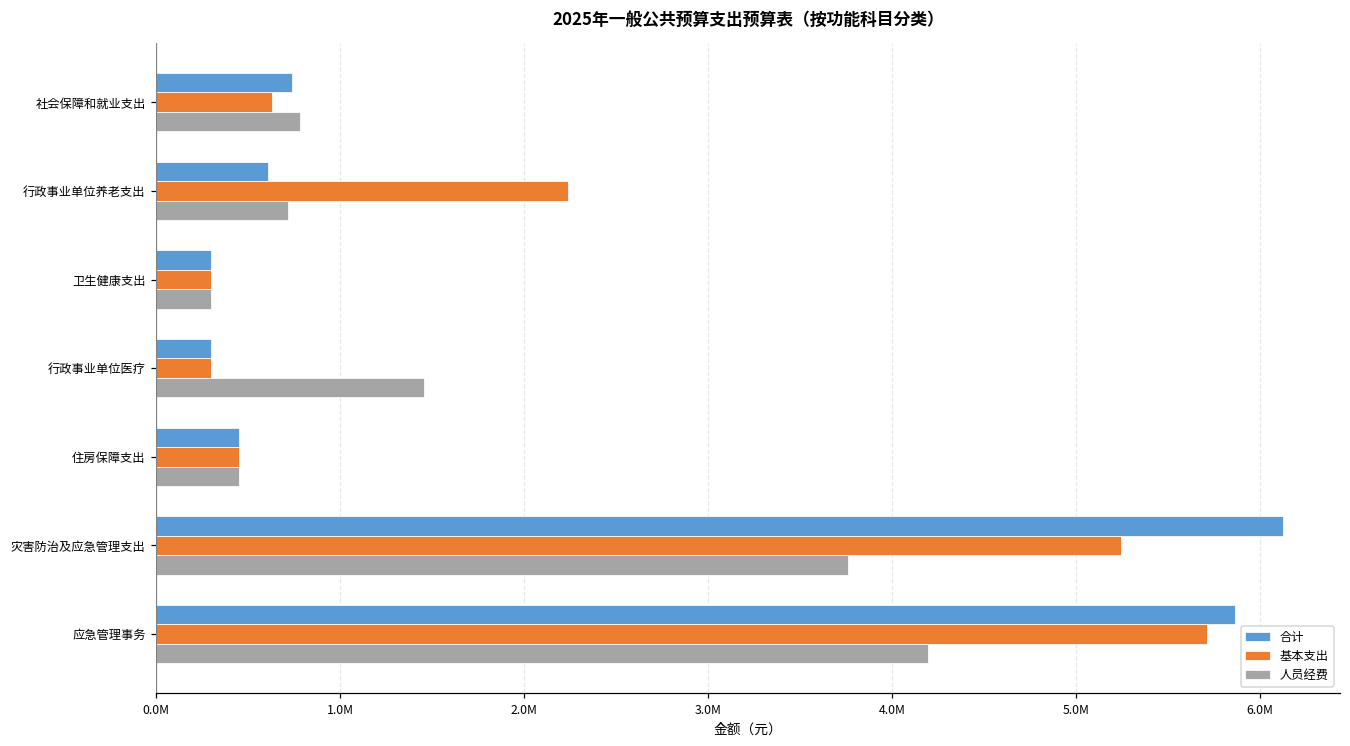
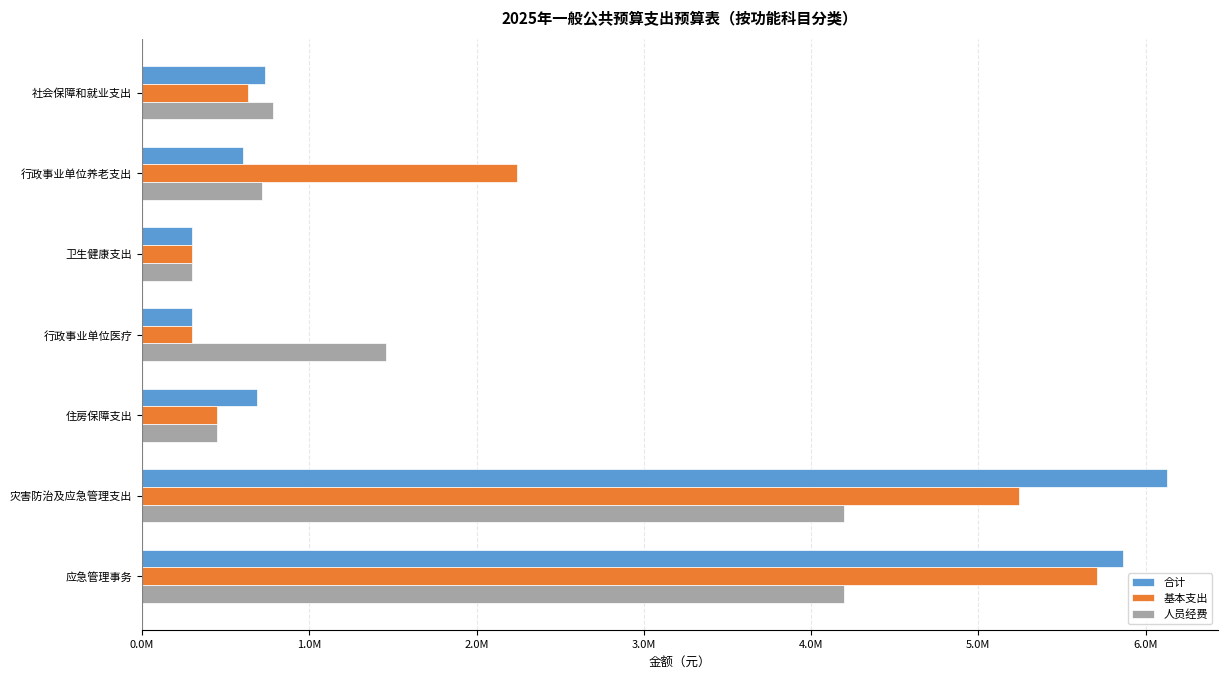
合计, 住房保障支出: 450000 -> 690000
人员经费, 灾害防治及应急管理支出: 3760000 -> 4190000
